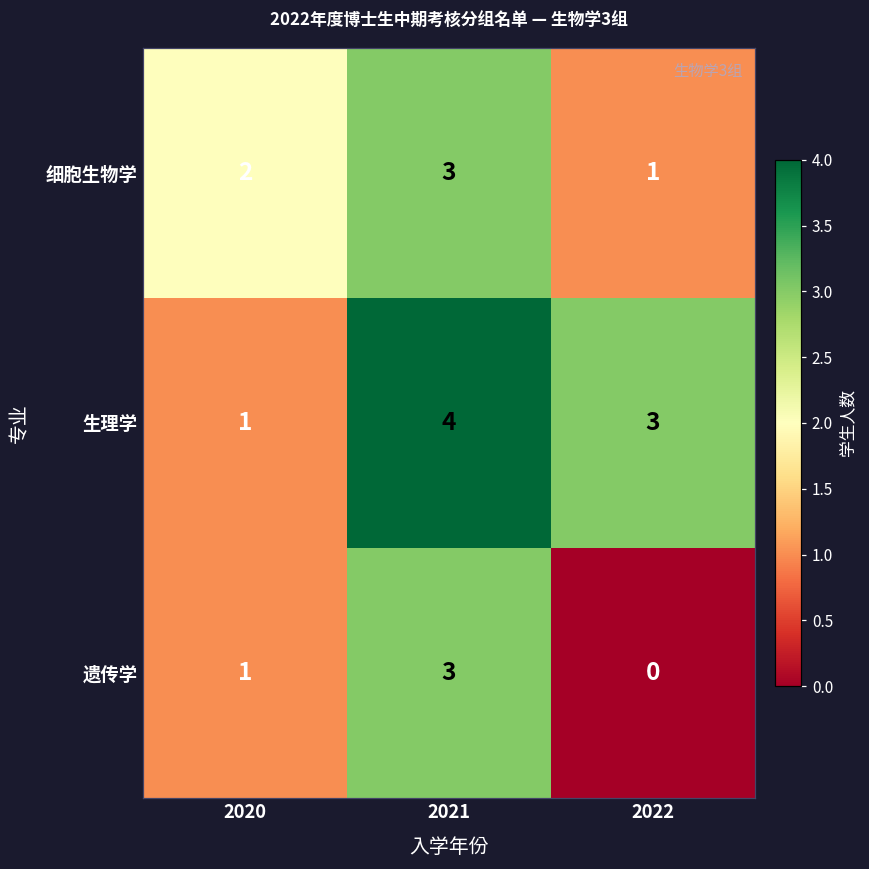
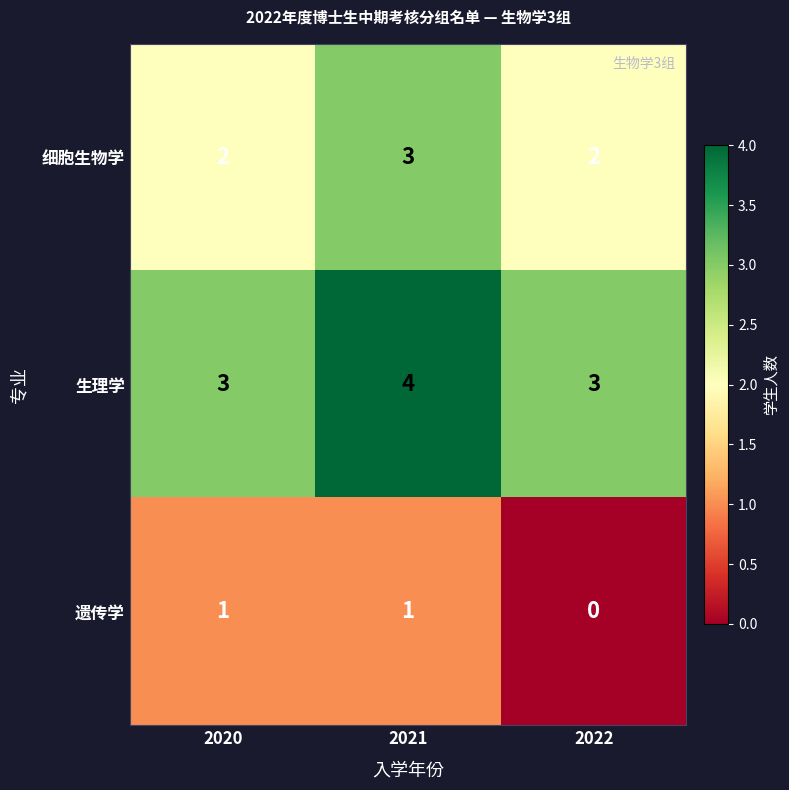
细胞生物学, 2022: 1 -> 2
生理学, 2020: 1 -> 3
遗传学, 2021: 3 -> 1
